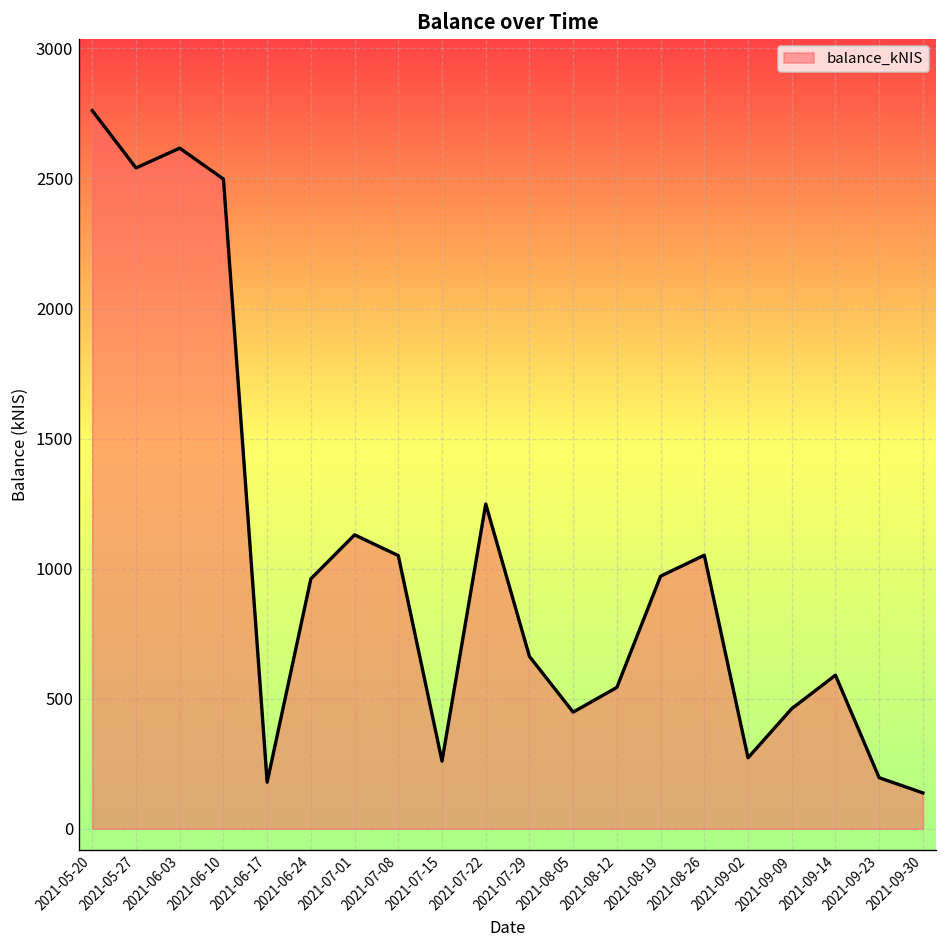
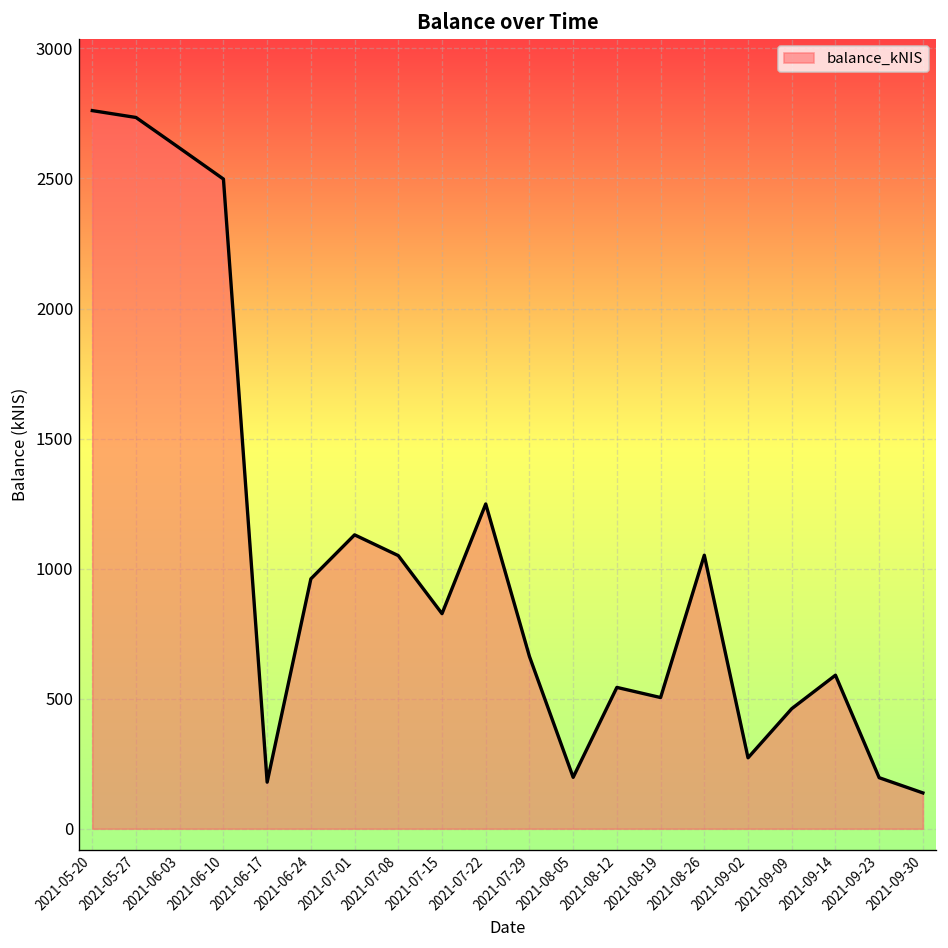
2021-05-27: 2540 -> 2730
2021-07-15: 260 -> 830
2021-08-05: 450 -> 200
2021-08-19: 970 -> 500
